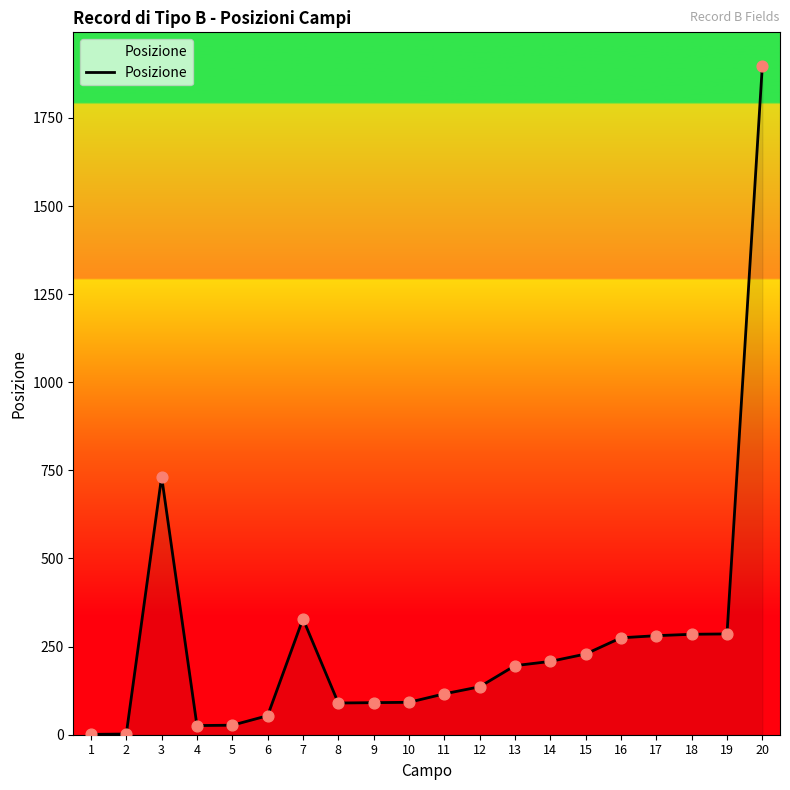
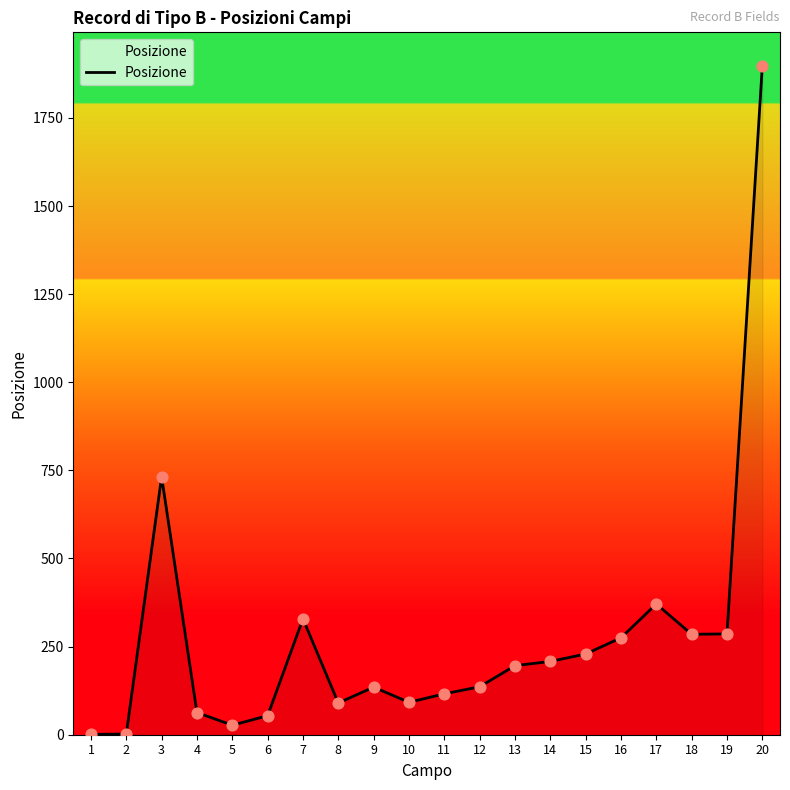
4: 30 -> 60
9: 90 -> 140
17: 280 -> 370
